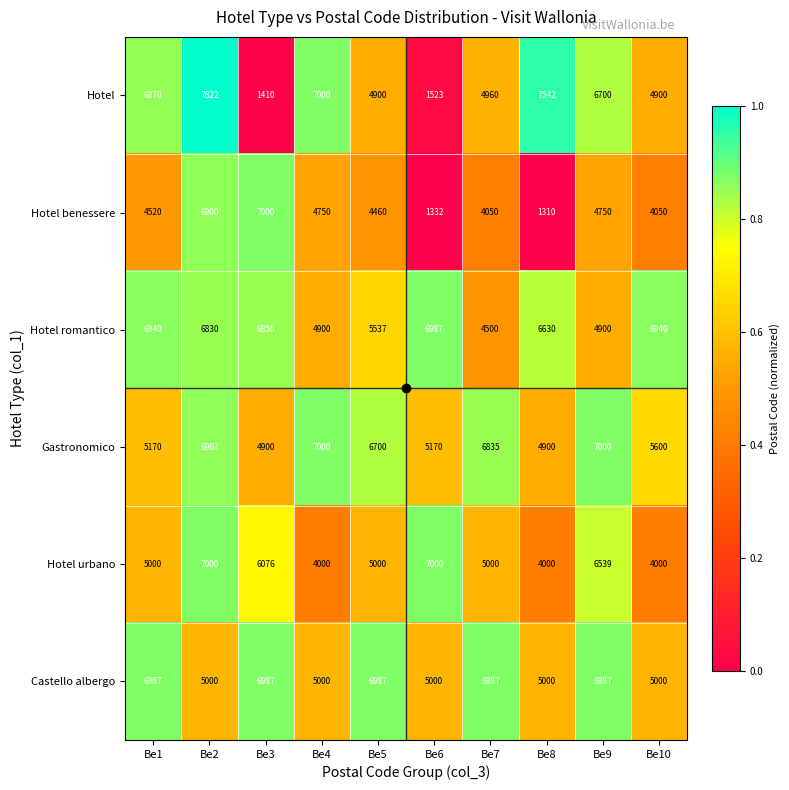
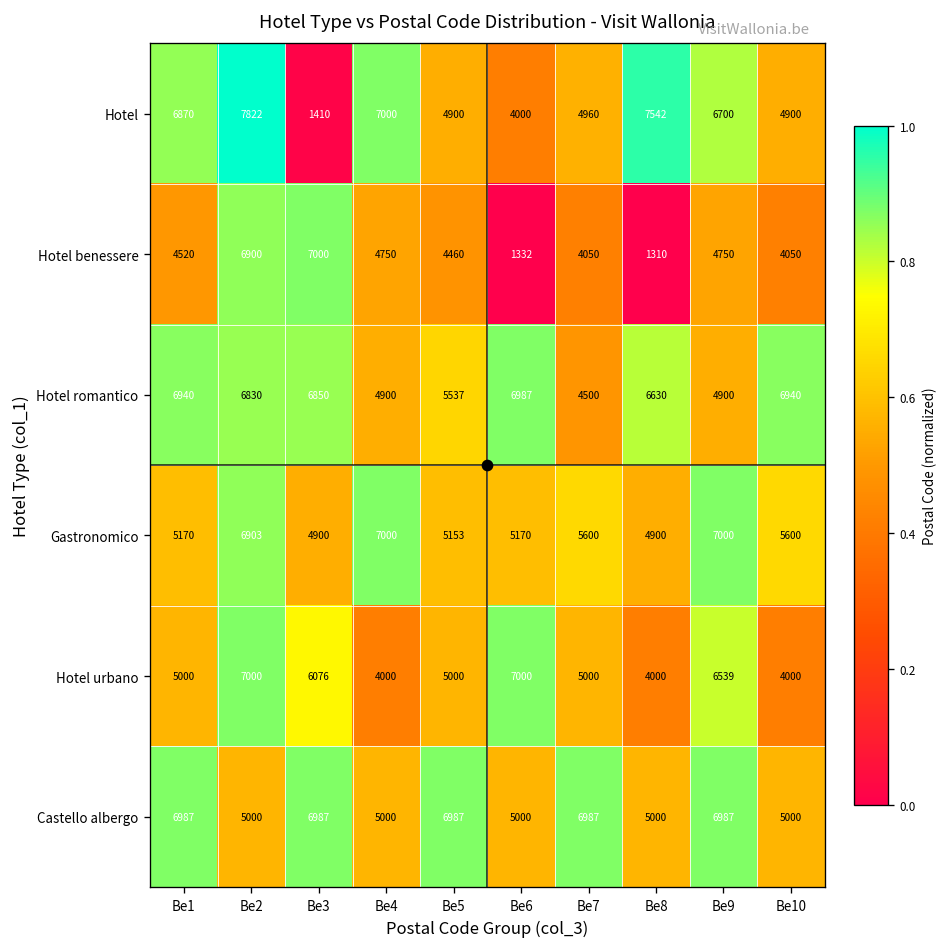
Hotel, Be6: 1523 -> 4000
Gastronomico, Be5: 6700 -> 5153
Gastronomico, Be7: 6835 -> 5600
